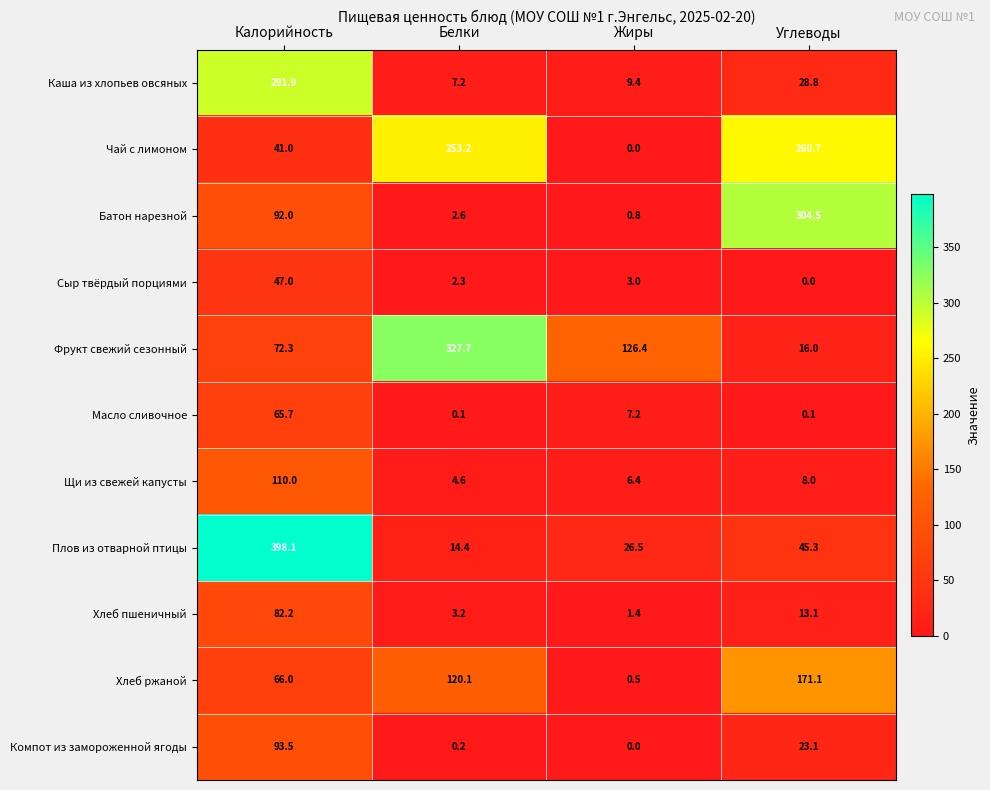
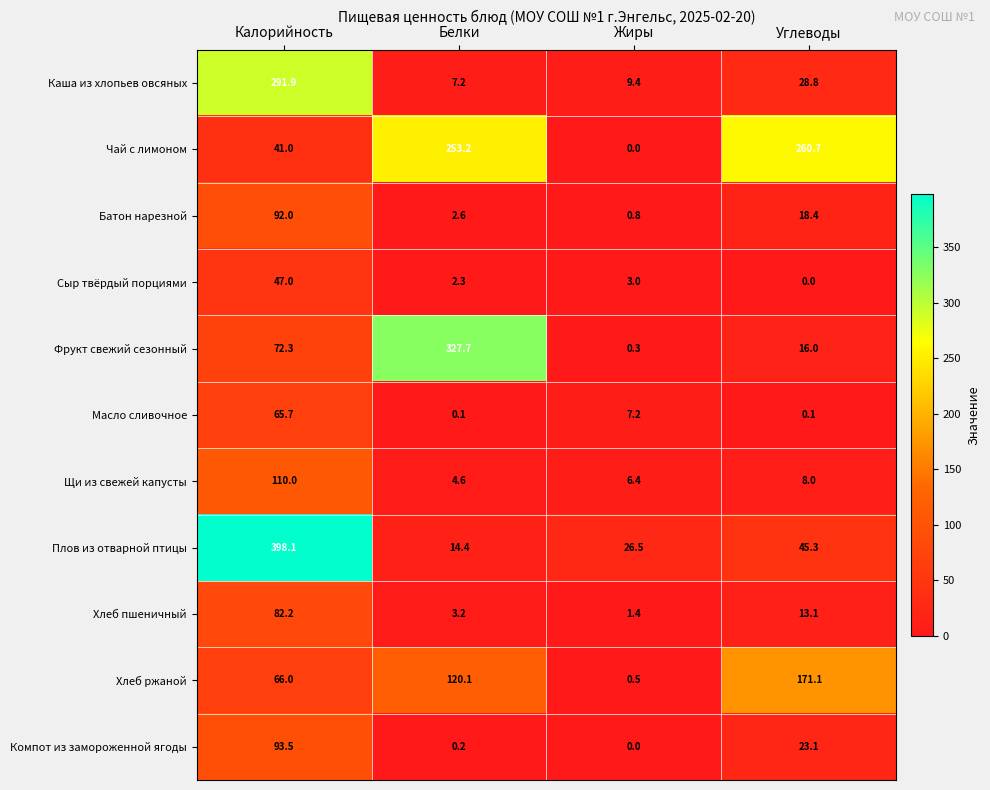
Батон нарезной, Углеводы: 304.5 -> 18.4
Фрукт свежий сезонный, Жиры: 126.4 -> 0.3
